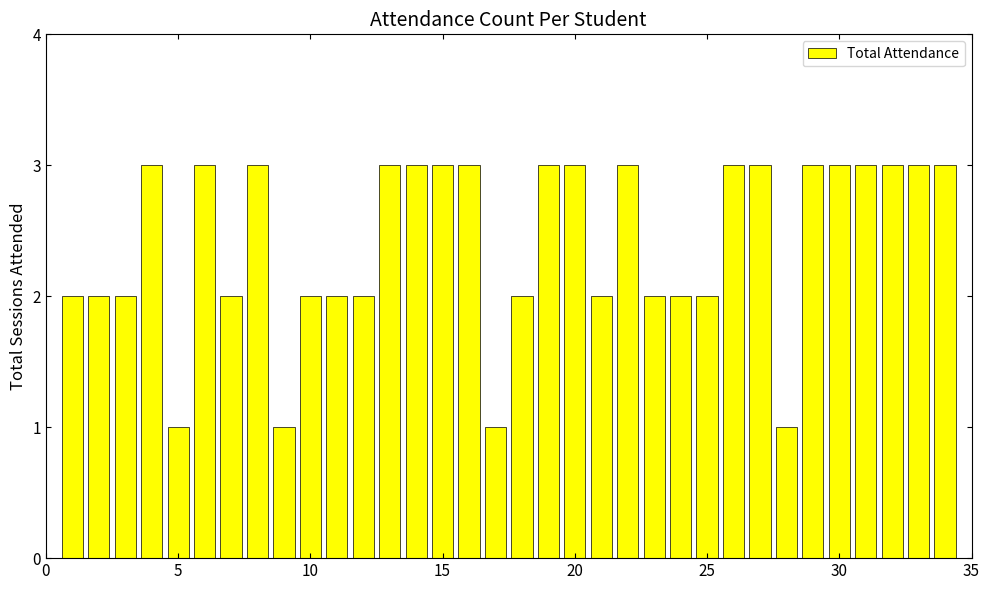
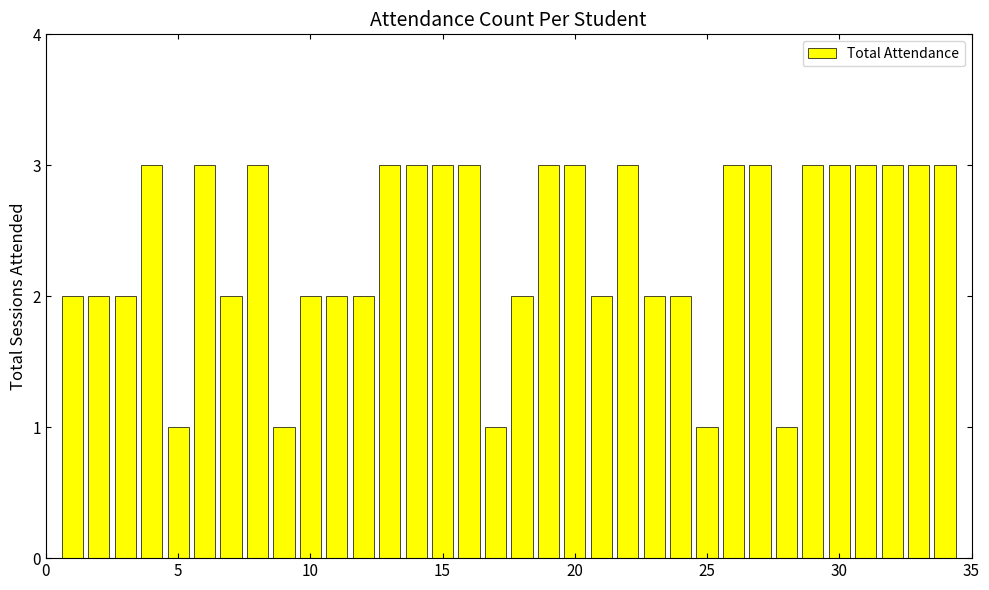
25: 2 -> 1
